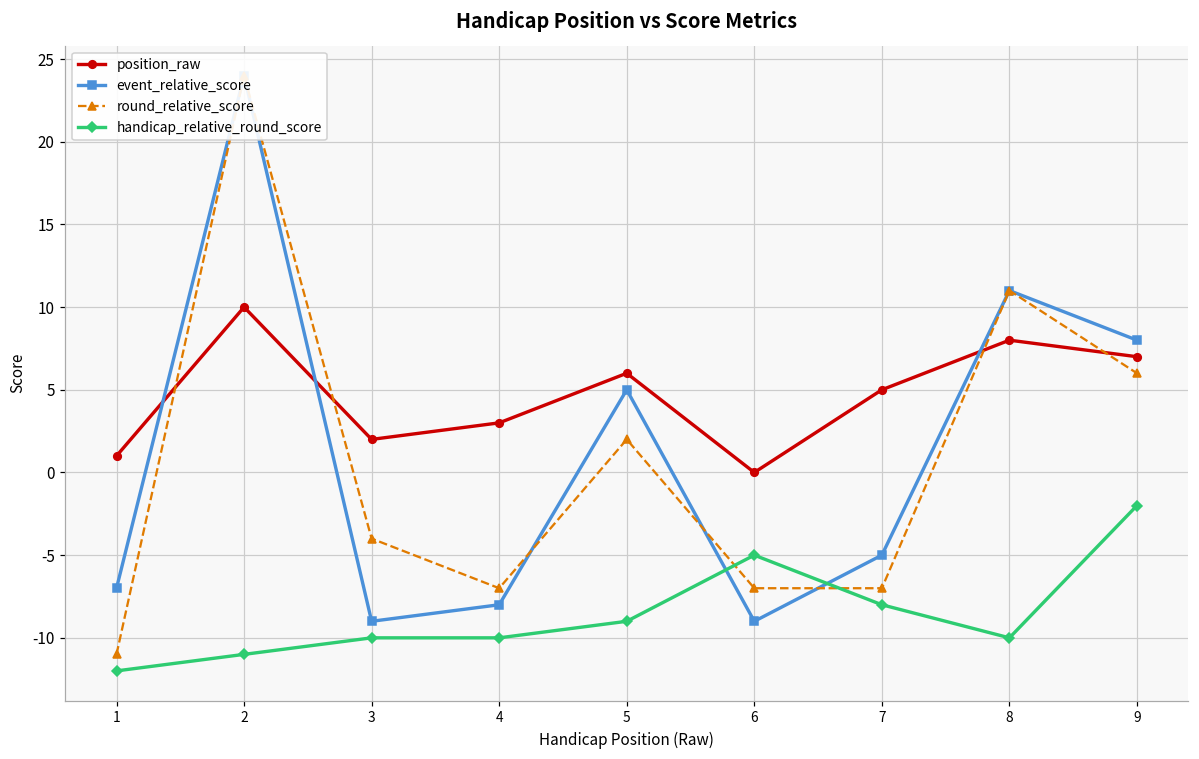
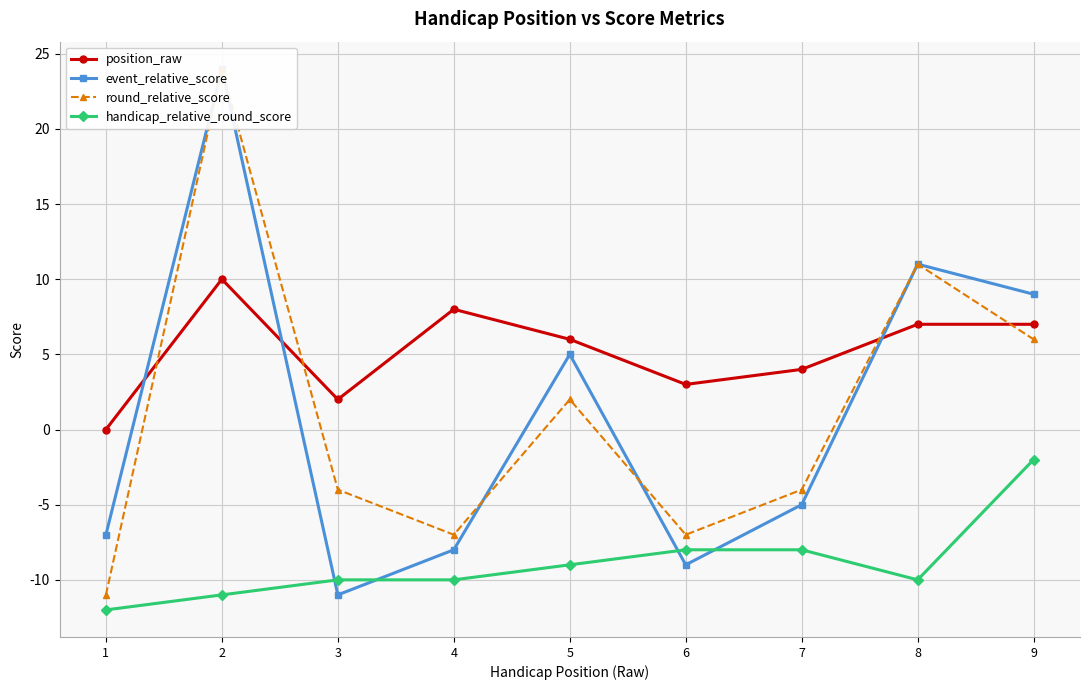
position_raw, 1: 1 -> 0
event_relative_score, 3: -9 -> -11
position_raw, 4: 3 -> 8
position_raw, 6: 0 -> 3
handicap_relative_round_score, 6: -5 -> -8
position_raw, 7: 5 -> 4
round_relative_score, 7: -7 -> -4
position_raw, 8: 8 -> 7
event_relative_score, 9: 8 -> 9
